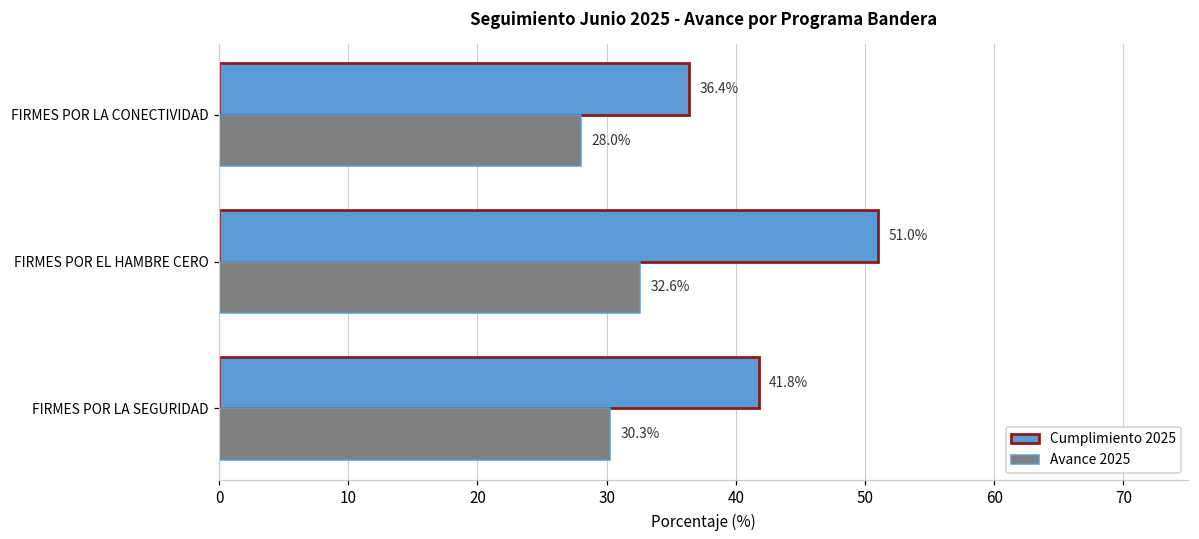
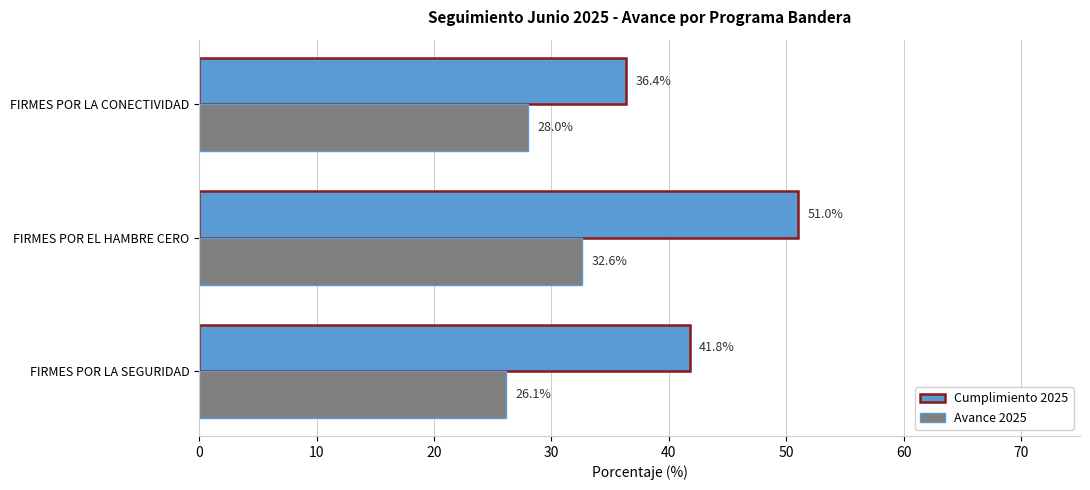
Avance 2025, FIRMES POR LA SEGURIDAD: 30.3% -> 26.1%
